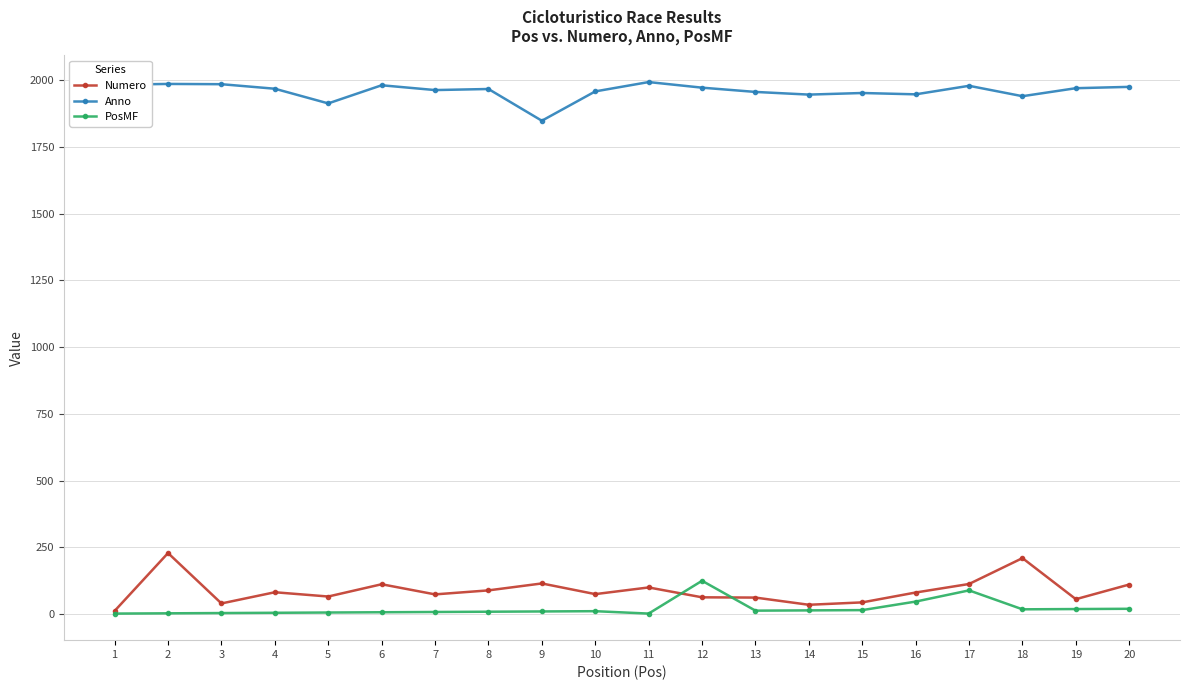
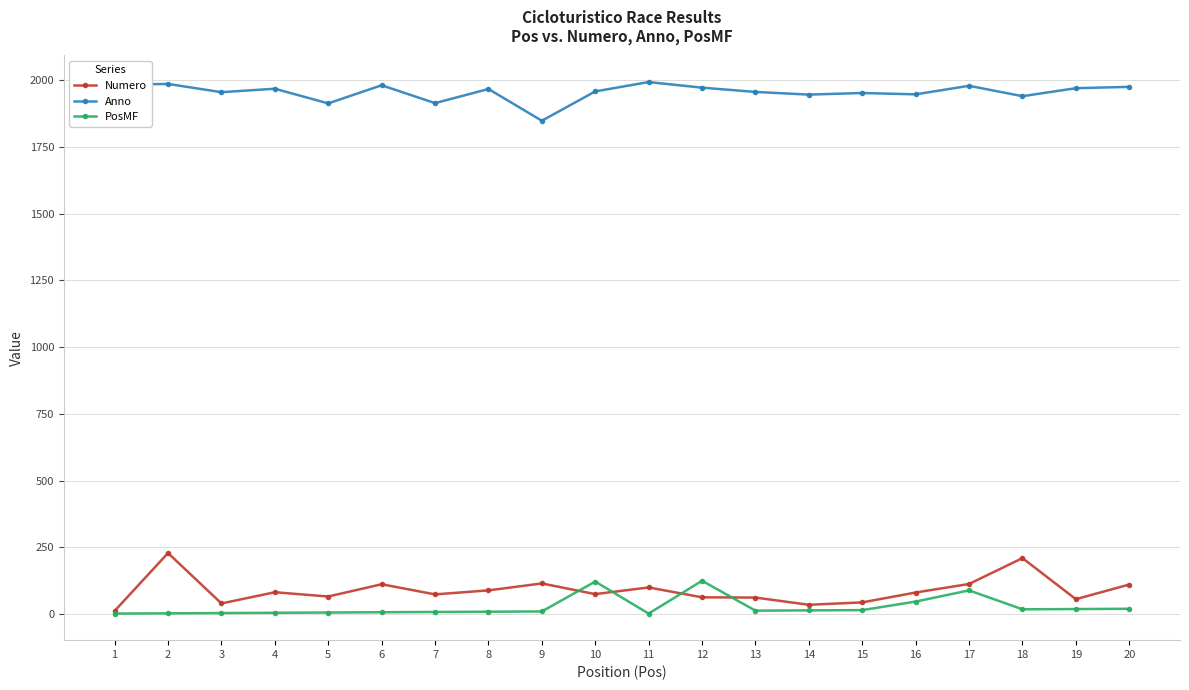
Anno, 3: 1990 -> 1960
Anno, 7: 1960 -> 1920
PosMF, 10: 10 -> 120
